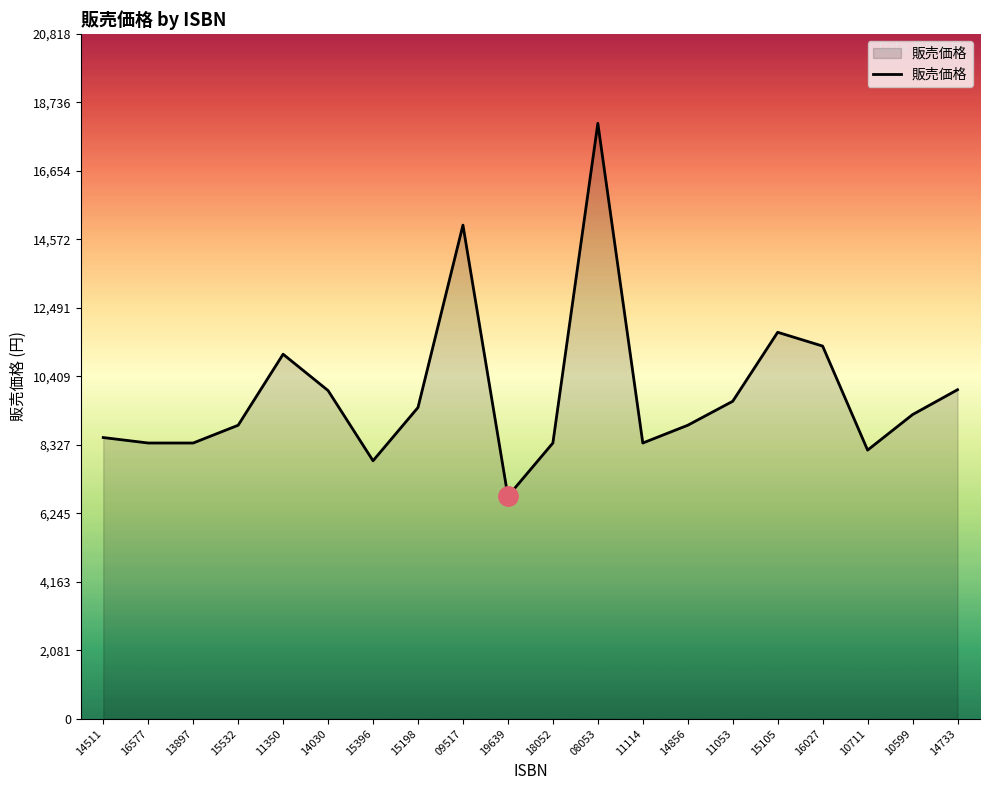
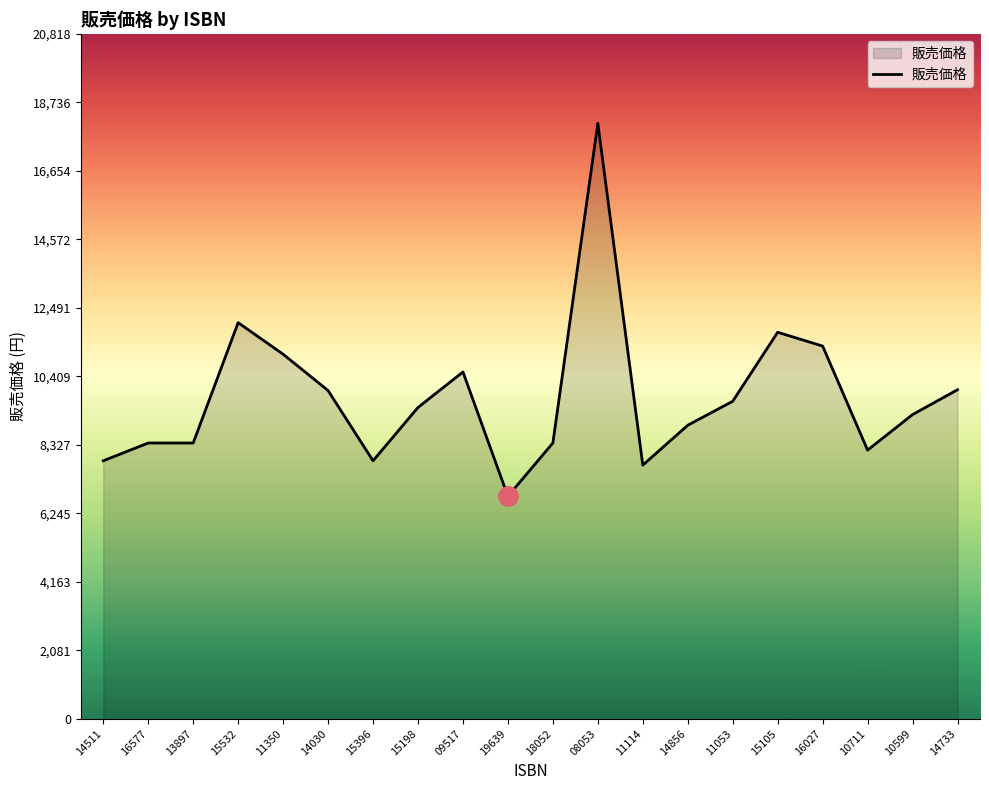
販売価格, 14511: 8,500 -> 7,800
販売価格, 15532: 8,900 -> 12,000
販売価格, 09517: 15,000 -> 10,500
販売価格, 11114: 8,400 -> 7,700
